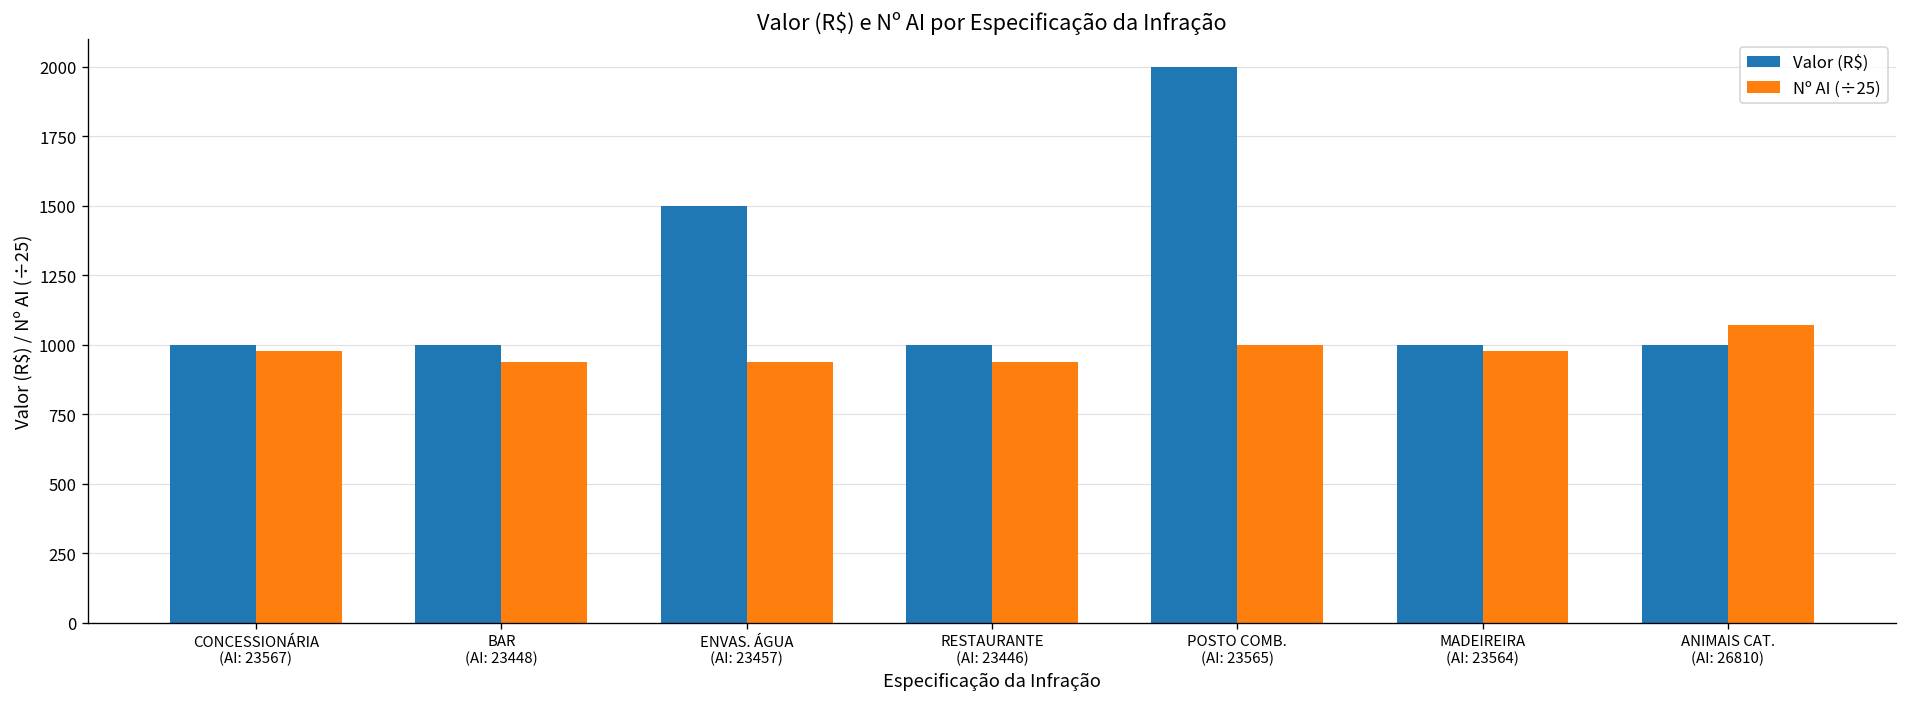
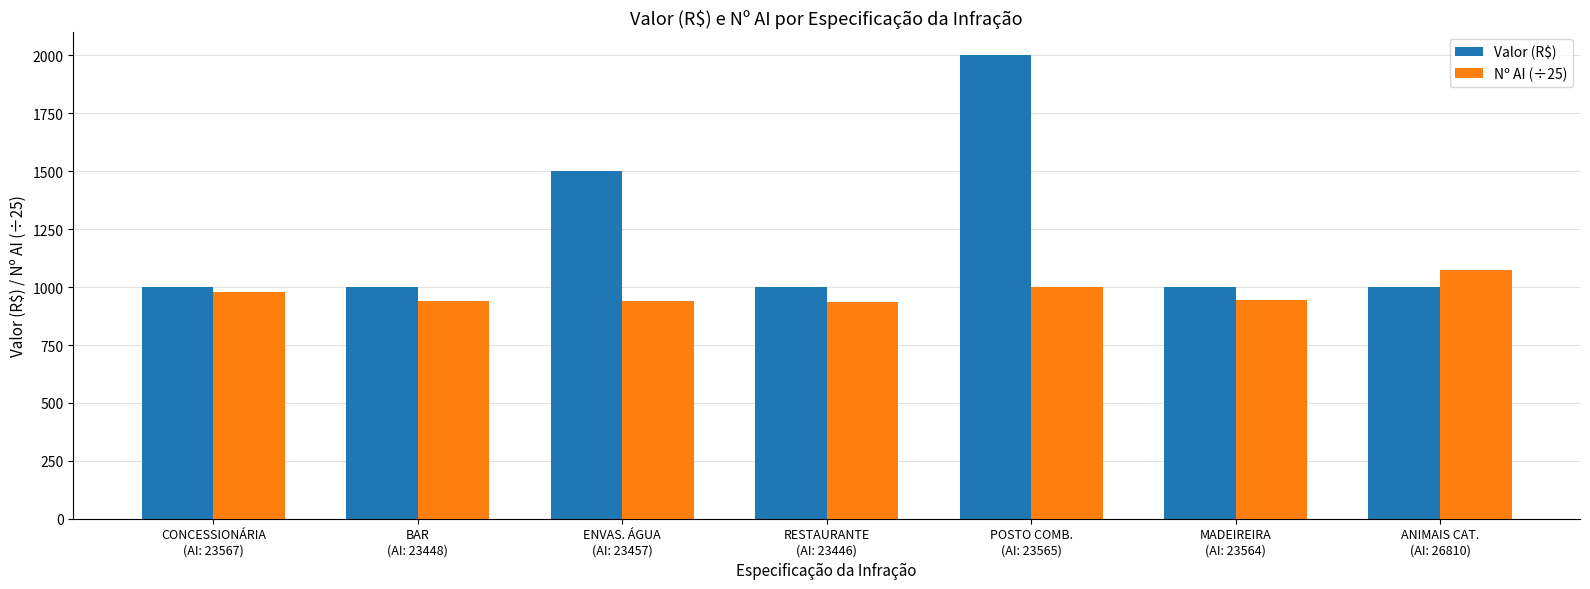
Nº AI (÷25), MADEIREIRA (AI: 23564): 980 -> 940
